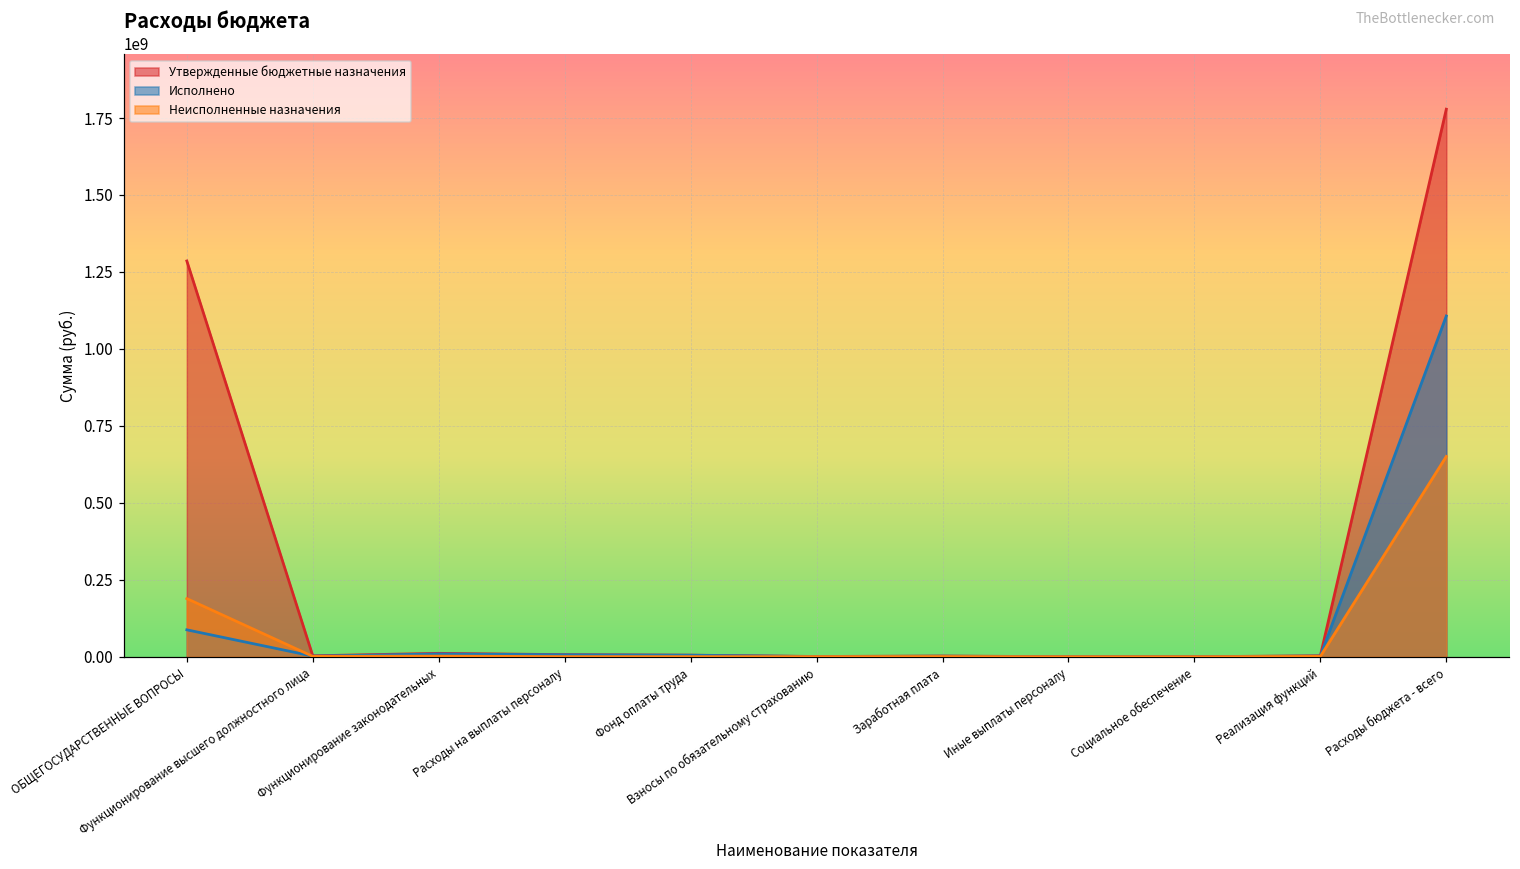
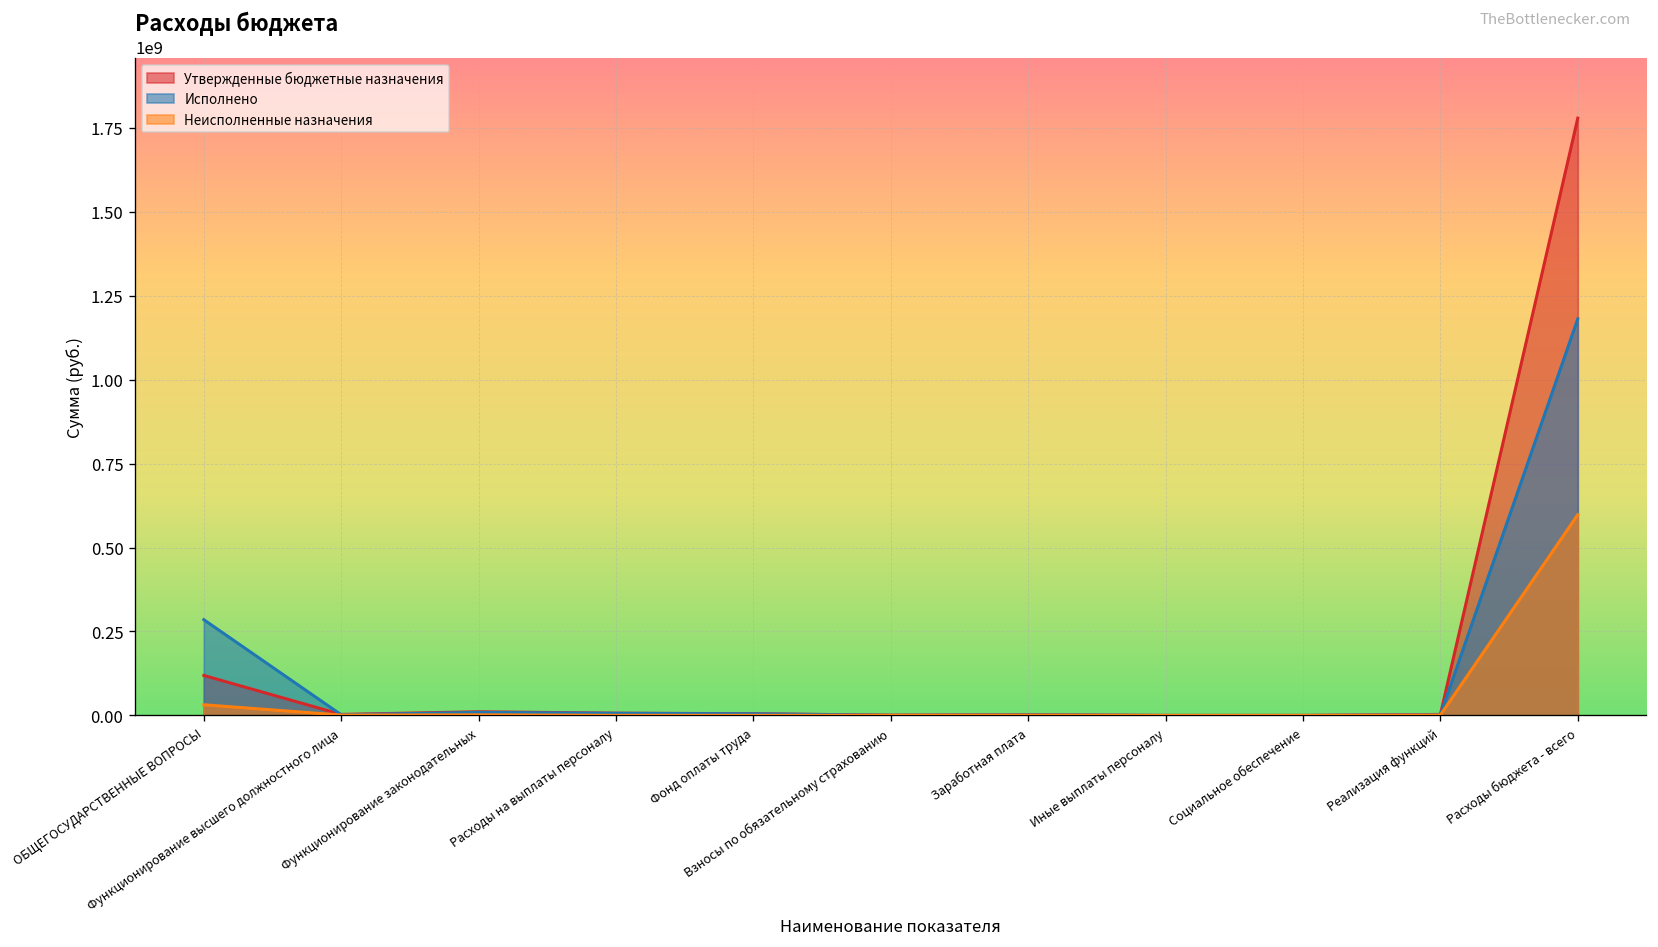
Утвержденные бюджетные назначения, ОБЩЕГОСУДАРСТВЕННЫЕ ВОПРОСЫ: 1290000000 -> 120000000
Исполнено, ОБЩЕГОСУДАРСТВЕННЫЕ ВОПРОСЫ: 90000000 -> 290000000
Неисполненные назначения, ОБЩЕГОСУДАРСТВЕННЫЕ ВОПРОСЫ: 190000000 -> 30000000
Исполнено, Расходы бюджета - всего: 1110000000 -> 1180000000
Неисполненные назначения, Расходы бюджета - всего: 650000000 -> 600000000
